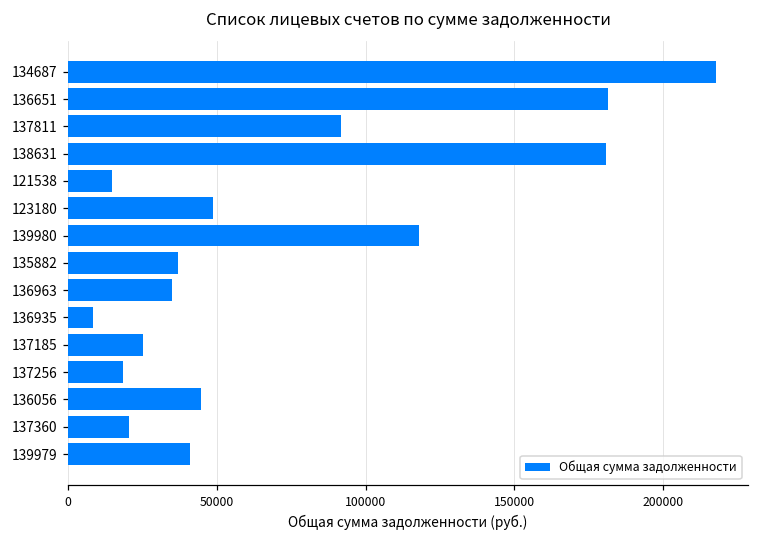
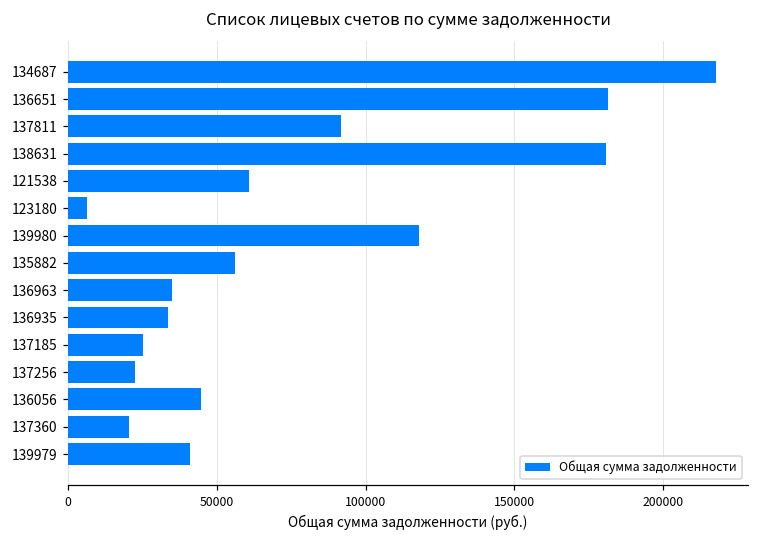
121538: 15000 -> 61000
123180: 49000 -> 6000
135882: 37000 -> 56000
136935: 8000 -> 34000
137256: 19000 -> 23000
